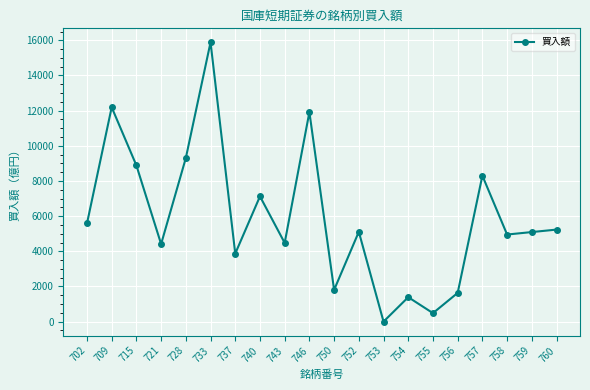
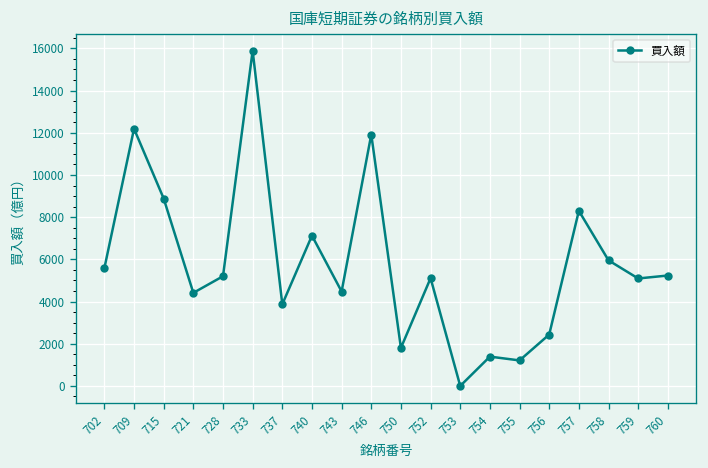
728: 9300 -> 5200
755: 500 -> 1200
756: 1600 -> 2400
758: 5000 -> 6000
